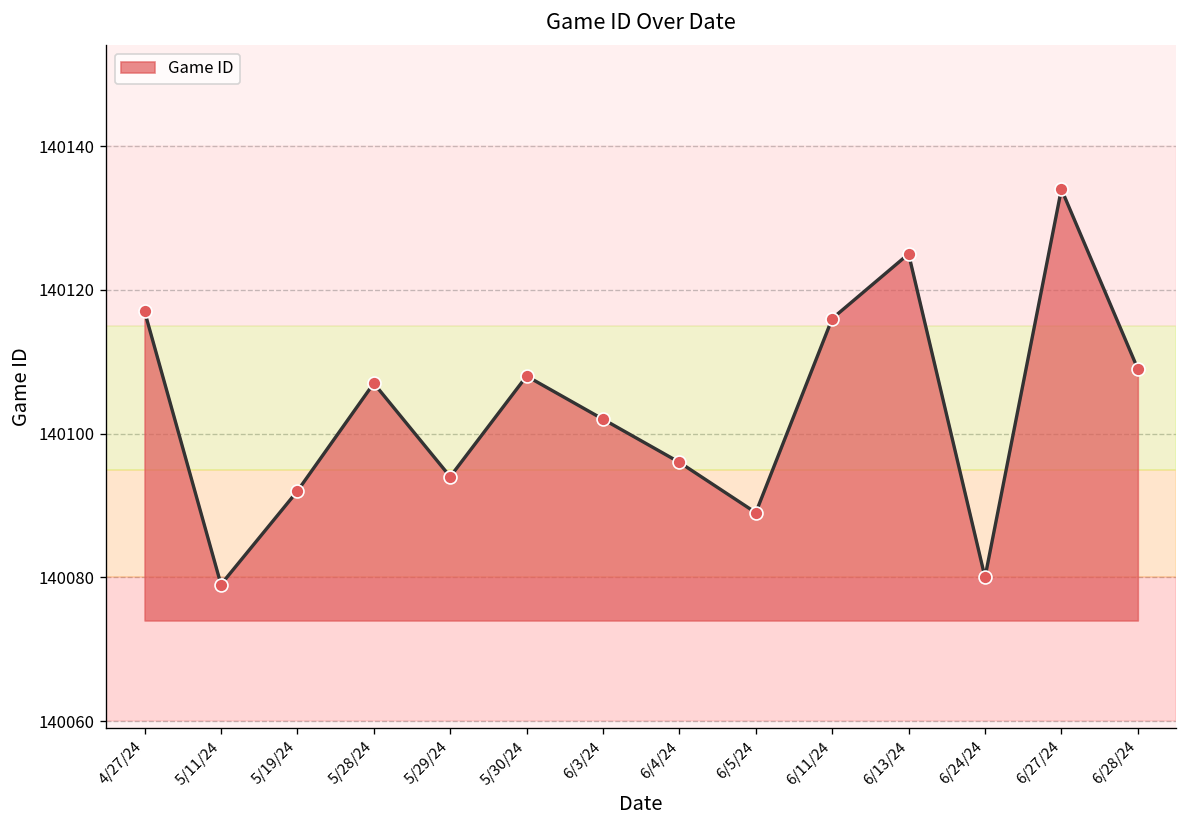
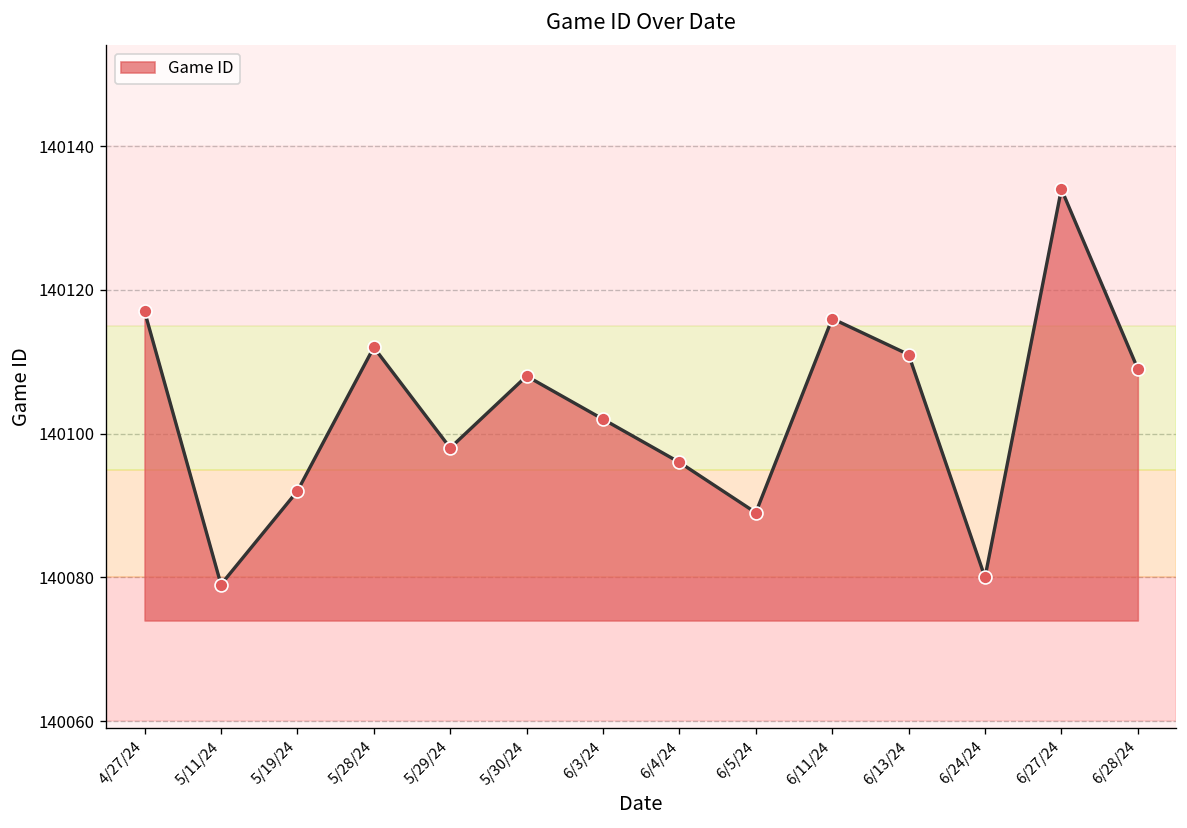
5/28/24: 140107 -> 140112
5/29/24: 140094 -> 140098
6/13/24: 140125 -> 140111
